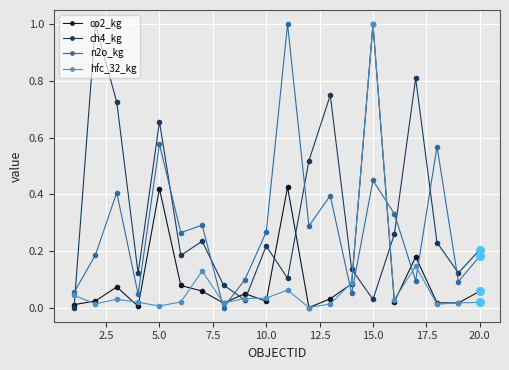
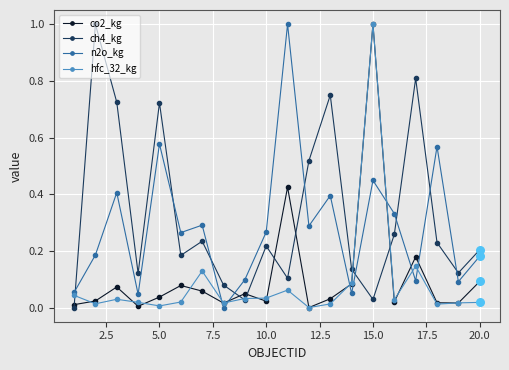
co2_kg, 5.0: 0.42 -> 0.04
ch4_kg, 5.0: 0.66 -> 0.72
co2_kg, 20.0: 0.06 -> 0.09
